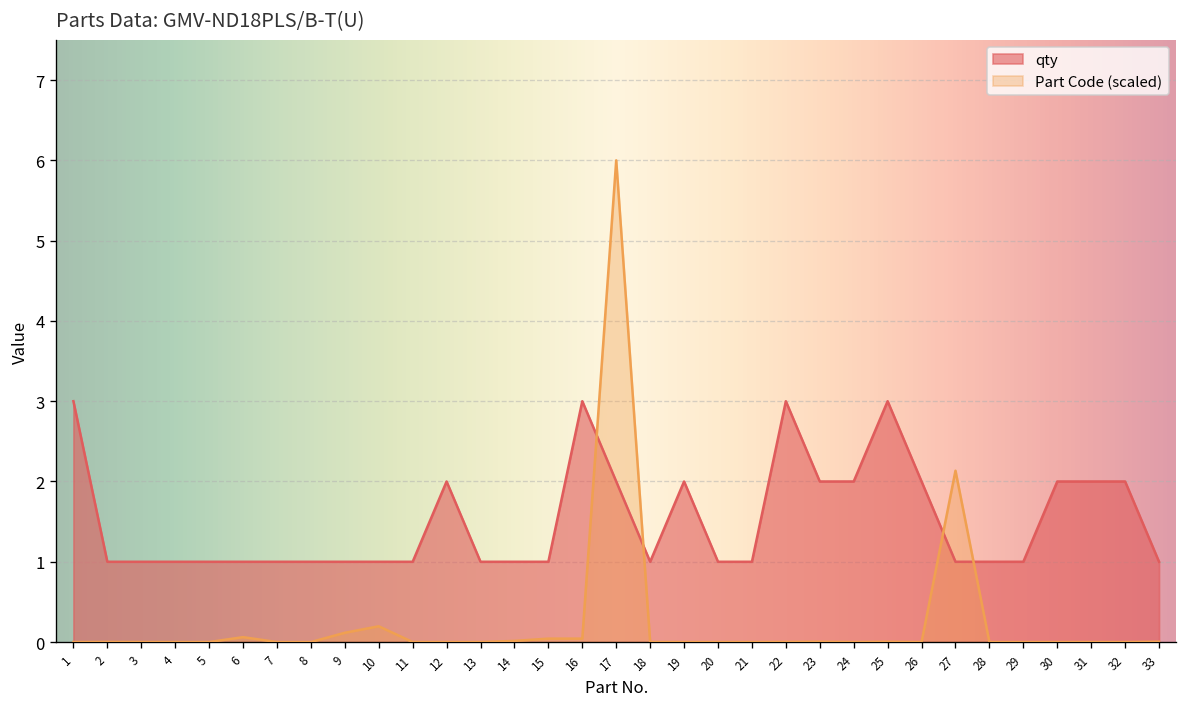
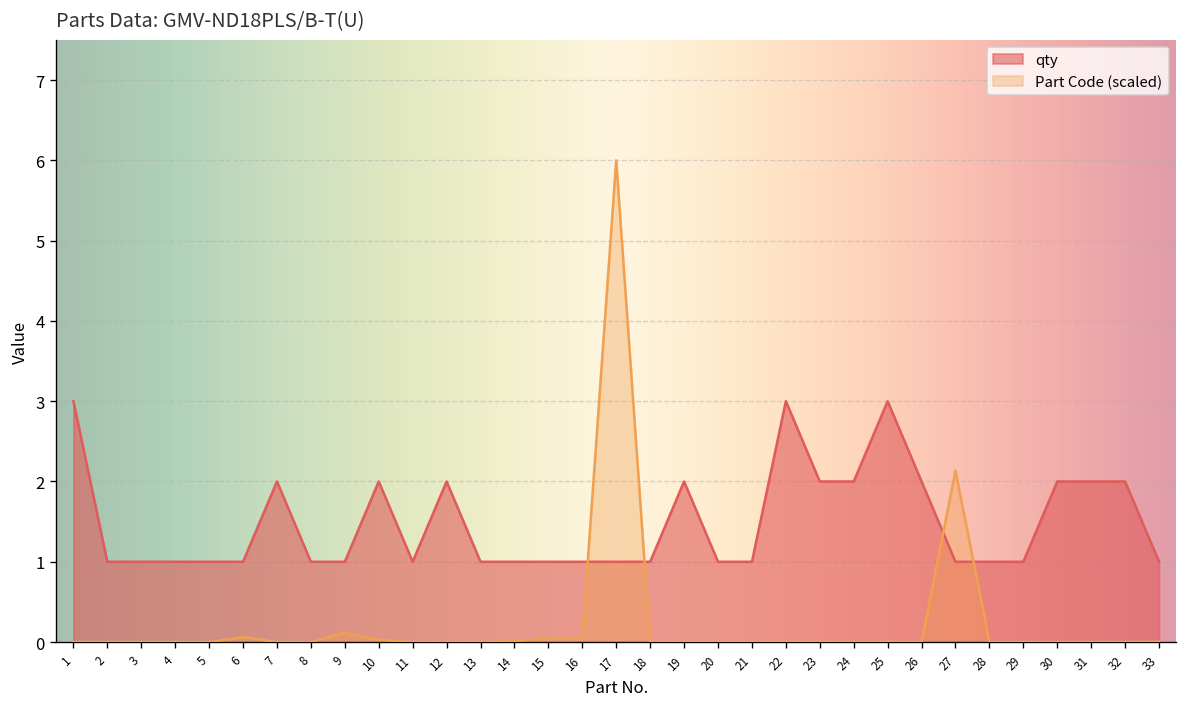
qty, 7: 1 -> 2
qty, 10: 1 -> 2
Part Code (scaled), 10: 0.2 -> 0.0
qty, 16: 3 -> 1
qty, 17: 2 -> 1
